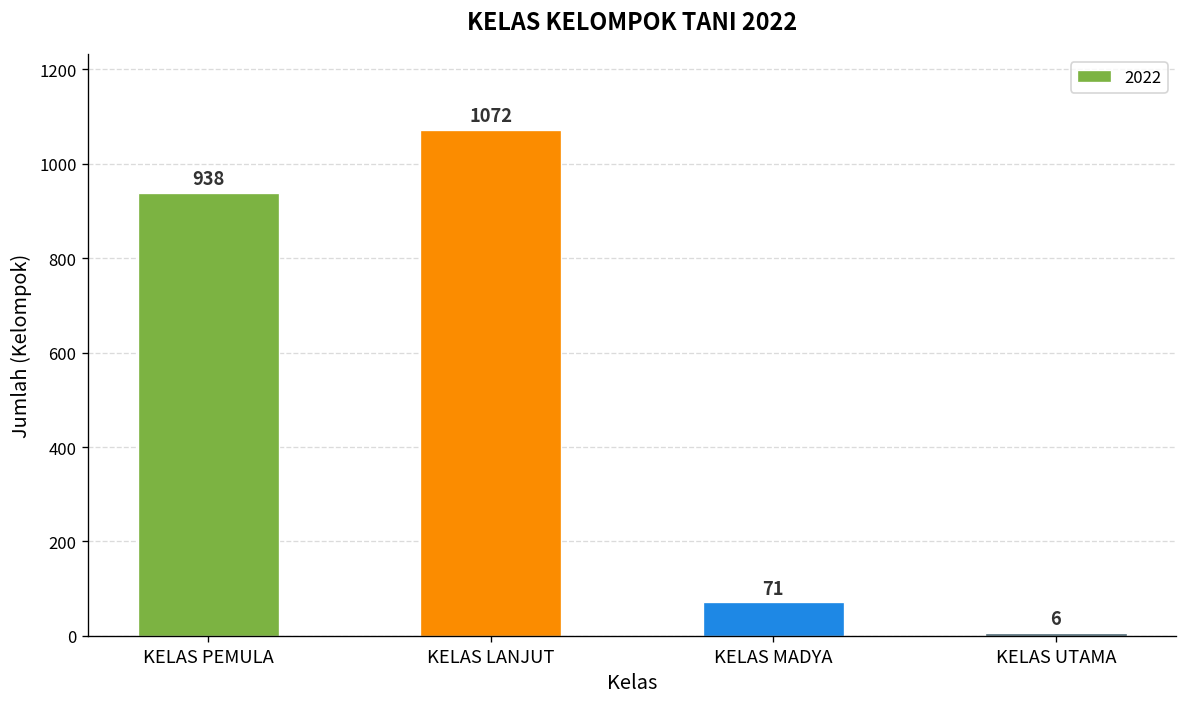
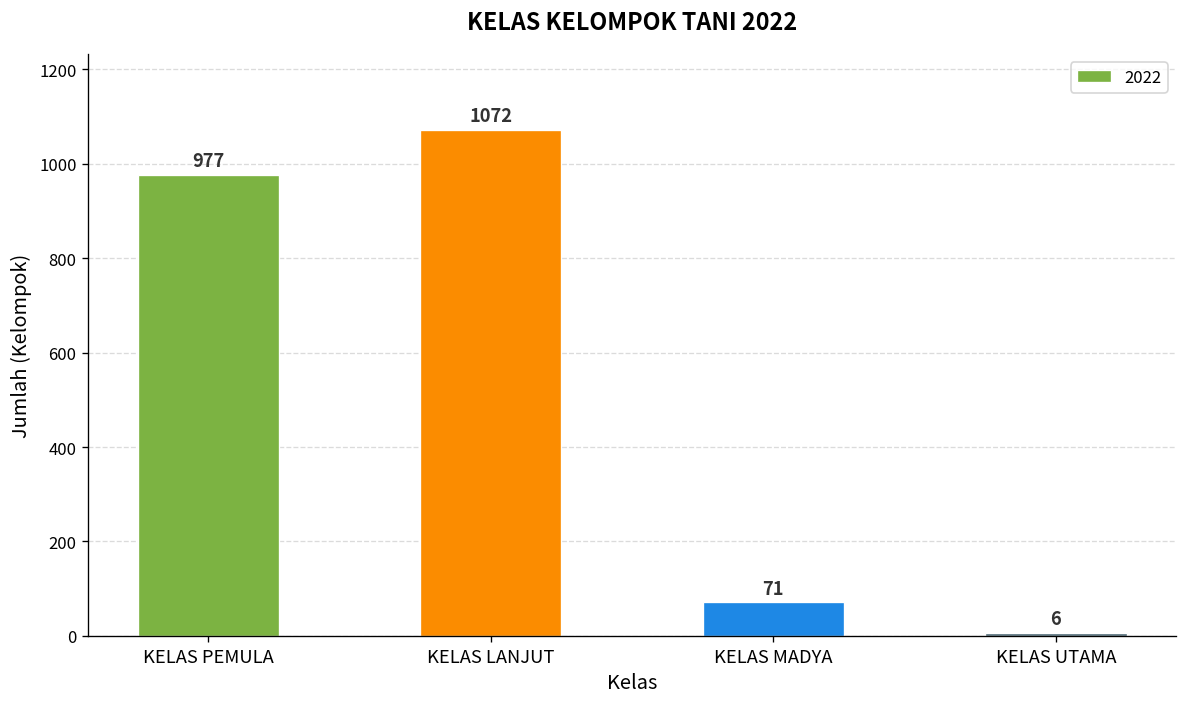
KELAS PEMULA: 938 -> 977
